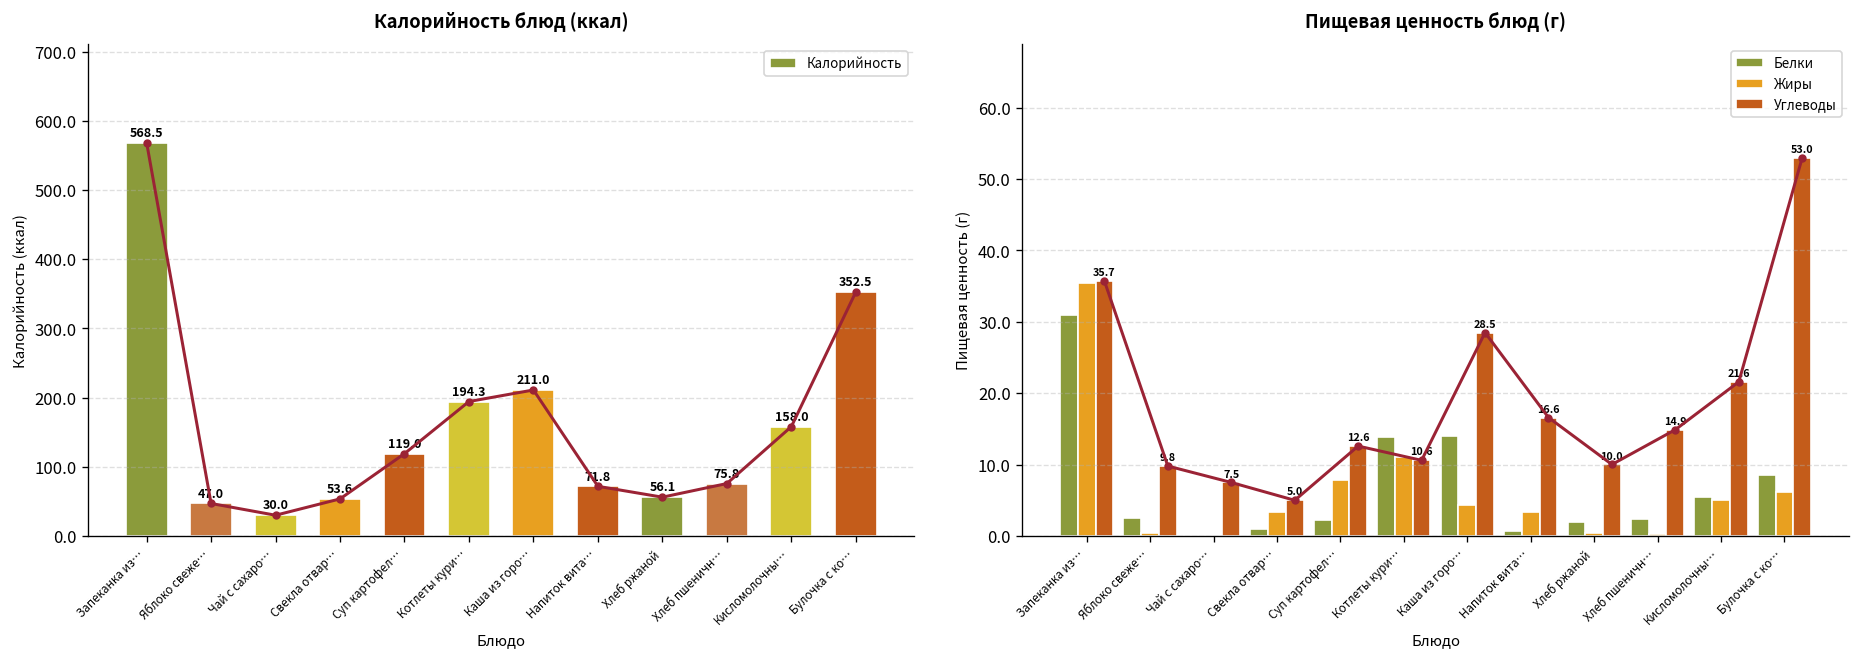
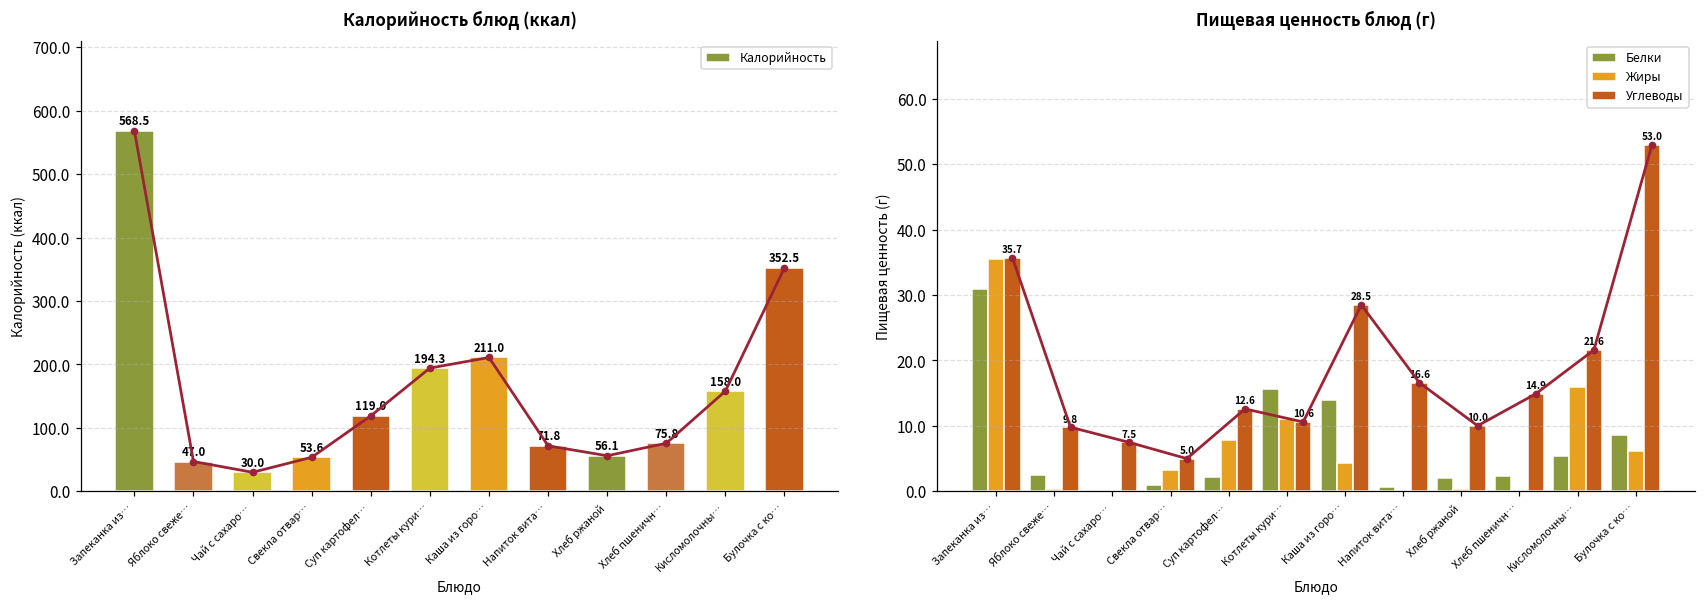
Пищевая ценность блюд (г), Белки, Котлеты кури…: 14 -> 16
Пищевая ценность блюд (г), Жиры, Напиток вита…: 3 -> 0
Пищевая ценность блюд (г), Жиры, Кисломолочны…: 5 -> 16
